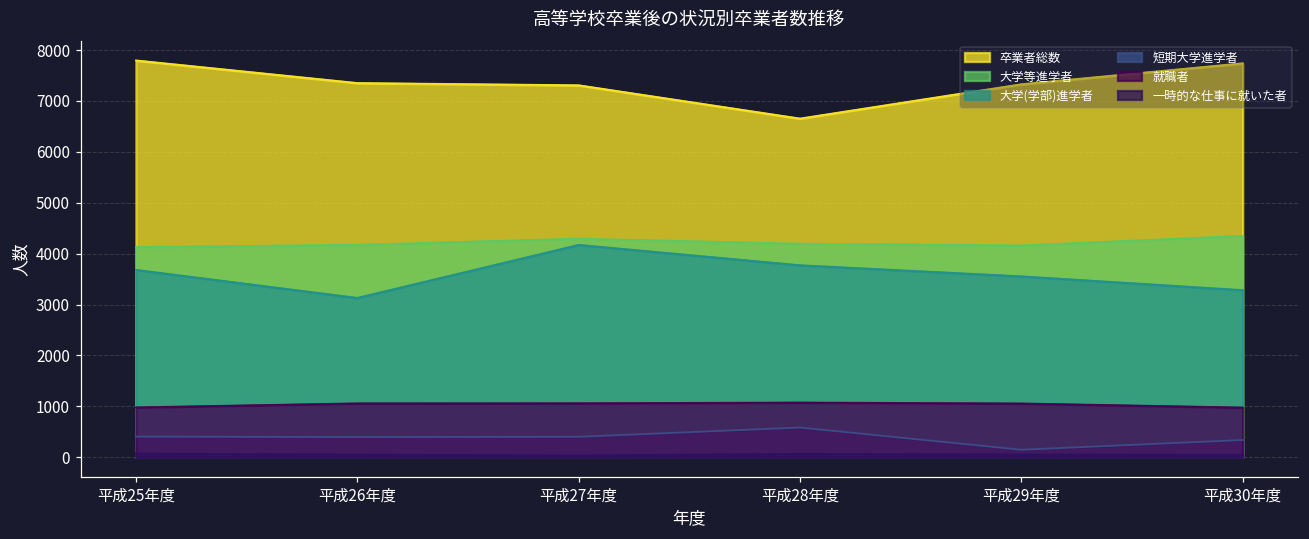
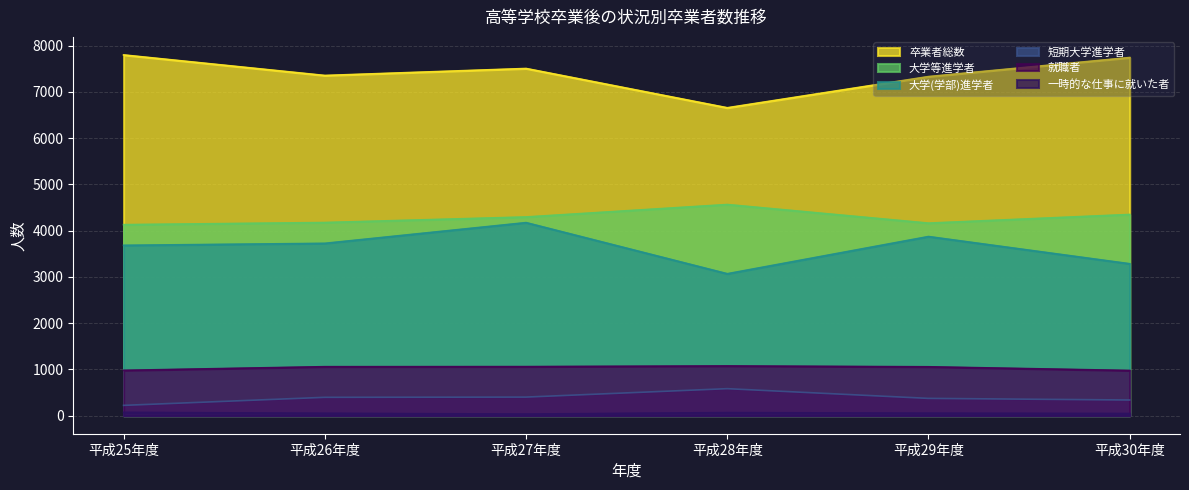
短期大学進学者, 平成25年度: 400 -> 200
大学(学部)進学者, 平成26年度: 3100 -> 3700
卒業者総数, 平成27年度: 7300 -> 7500
大学等進学者, 平成28年度: 4200 -> 4600
大学(学部)進学者, 平成28年度: 3800 -> 3100
大学(学部)進学者, 平成29年度: 3600 -> 3900
短期大学進学者, 平成29年度: 100 -> 400
